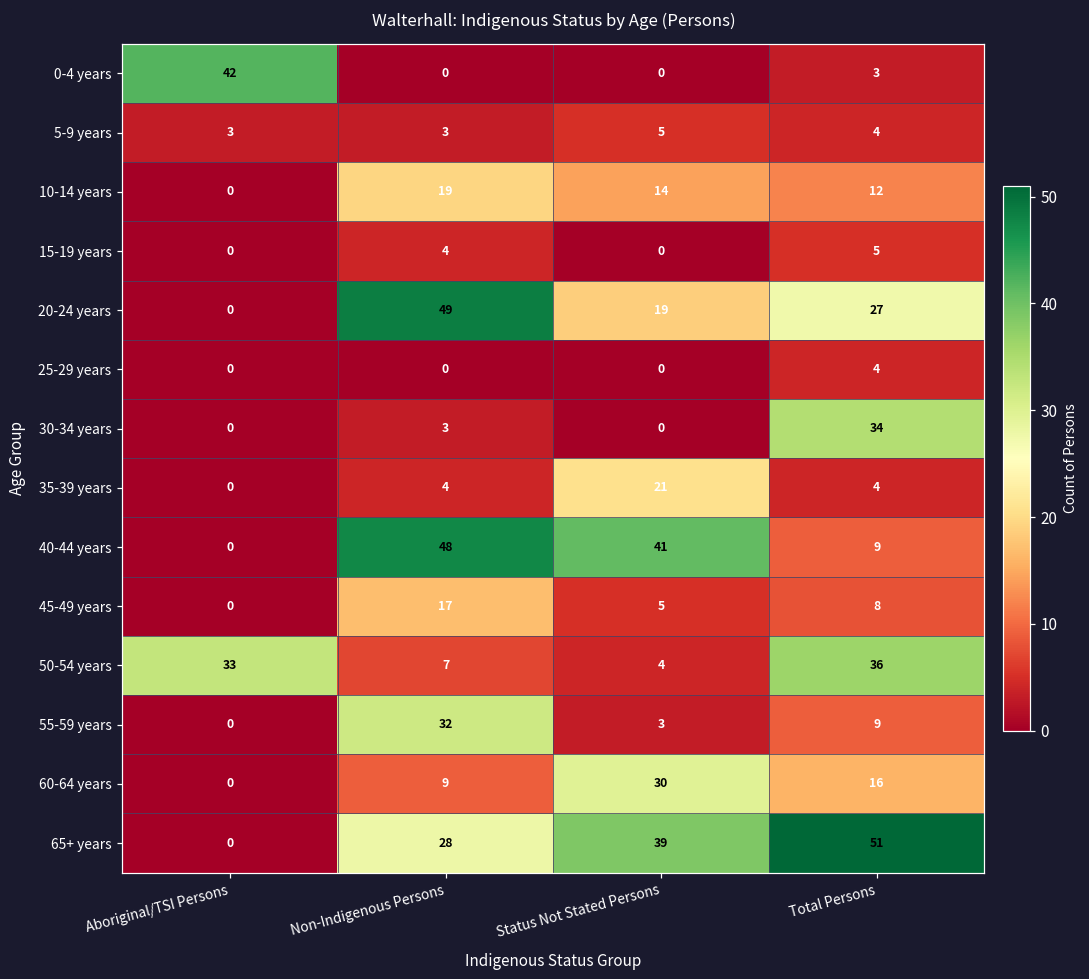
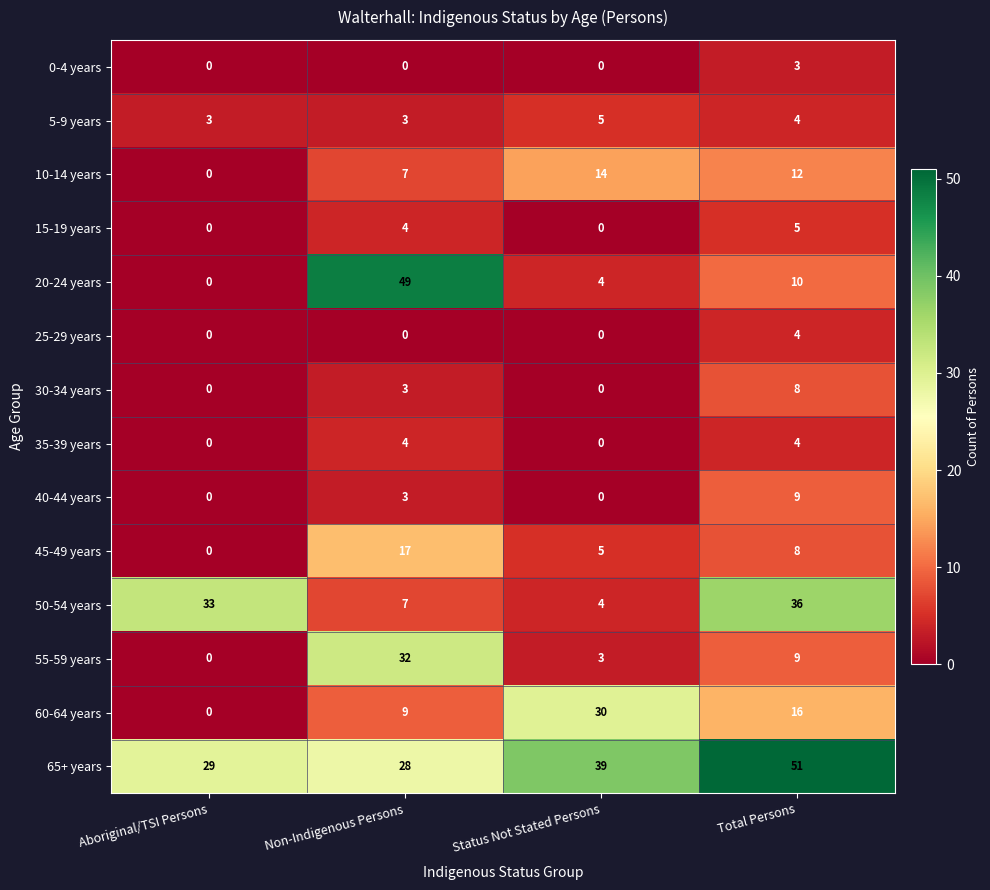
0-4 years, Aboriginal/TSI Persons: 42 -> 0
10-14 years, Non-Indigenous Persons: 19 -> 7
20-24 years, Status Not Stated Persons: 19 -> 4
20-24 years, Total Persons: 27 -> 10
30-34 years, Total Persons: 34 -> 8
35-39 years, Status Not Stated Persons: 21 -> 0
40-44 years, Non-Indigenous Persons: 48 -> 3
40-44 years, Status Not Stated Persons: 41 -> 0
65+ years, Aboriginal/TSI Persons: 0 -> 29
